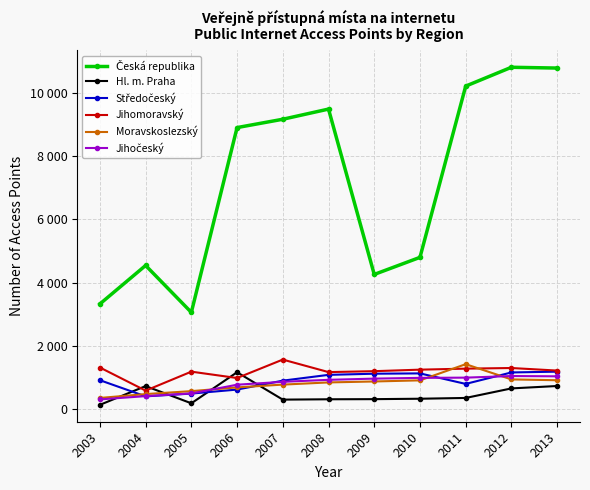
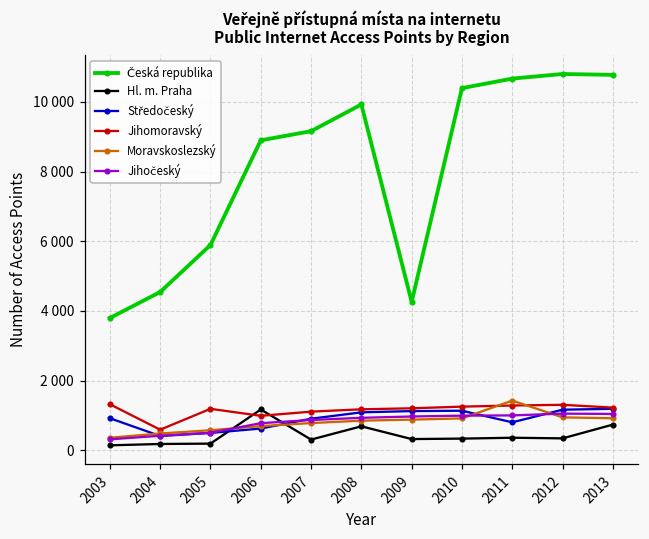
Česká republika, 2003: 3300 -> 3800
Hl. m. Praha, 2004: 700 -> 200
Česká republika, 2005: 3100 -> 5900
Jihomoravský, 2007: 1600 -> 1100
Česká republika, 2008: 9500 -> 9900
Hl. m. Praha, 2008: 300 -> 700
Česká republika, 2010: 4800 -> 10400
Česká republika, 2011: 10200 -> 10700
Hl. m. Praha, 2012: 700 -> 300
